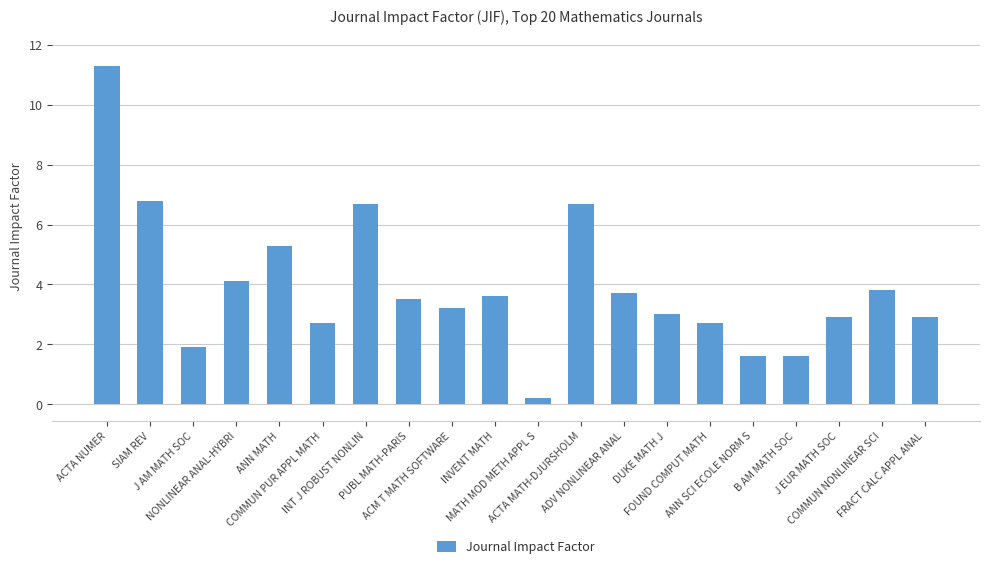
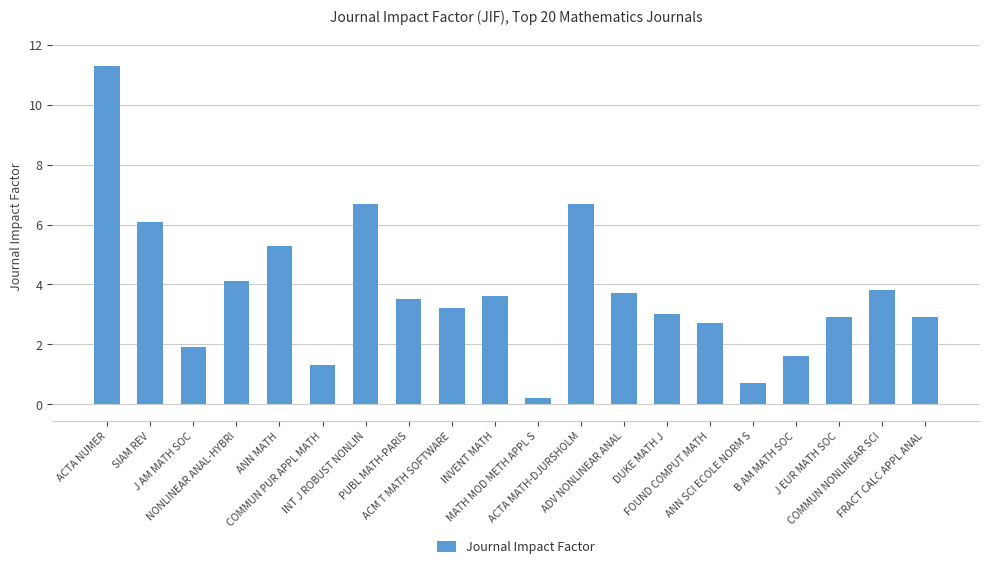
SIAM REV: 6.8 -> 6.1
COMMUN PUR APPL MATH: 2.7 -> 1.3
ANN SCI ECOLE NORM S: 1.6 -> 0.7
